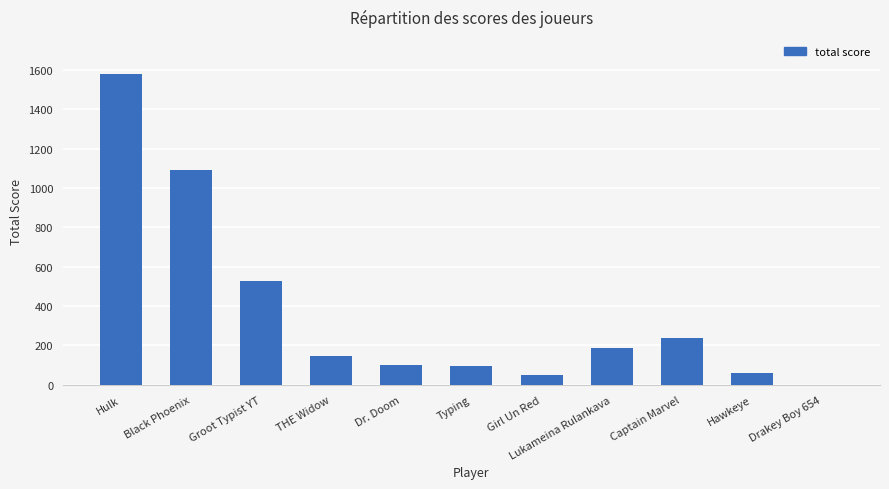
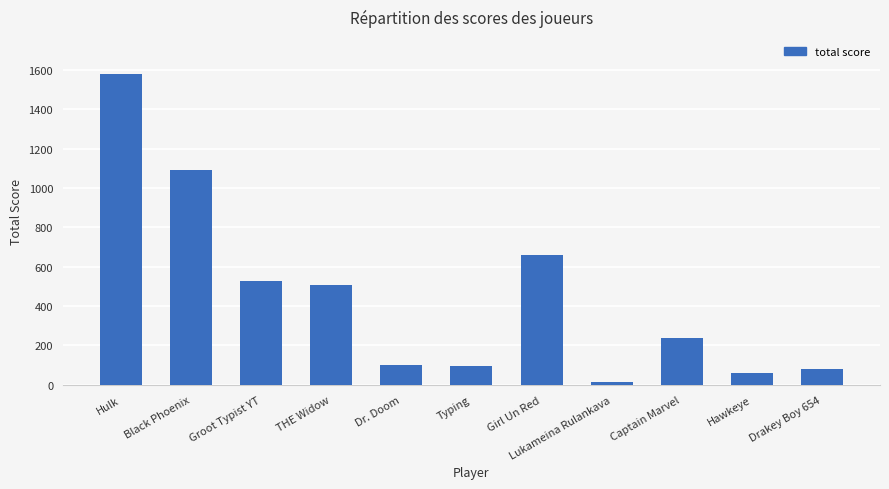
THE Widow: 150 -> 510
Girl Un Red: 50 -> 660
Lukameina Rulankava: 190 -> 20
Drakey Boy 654: 0 -> 80
